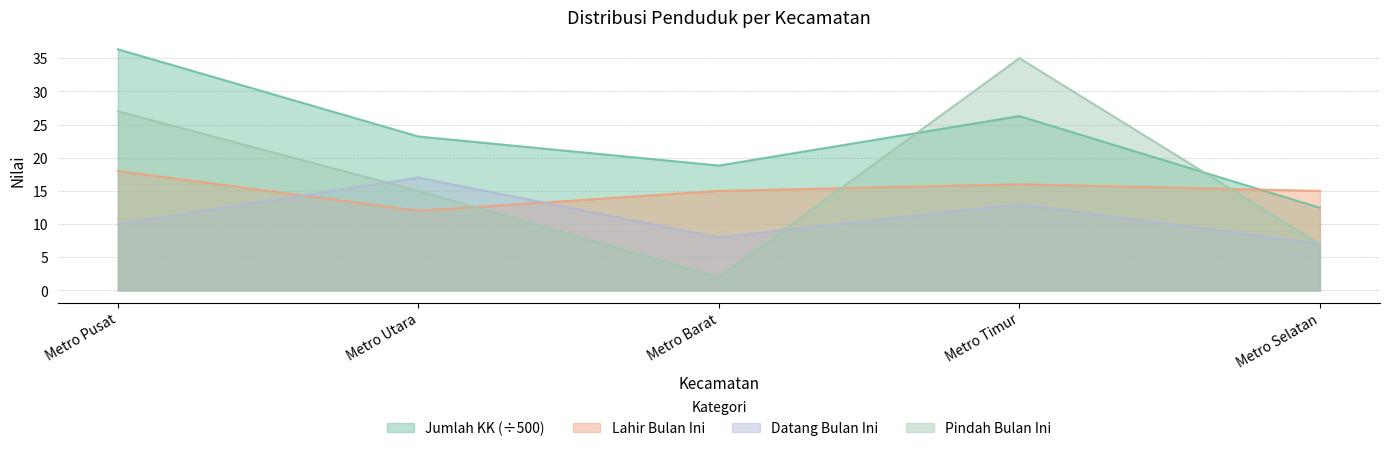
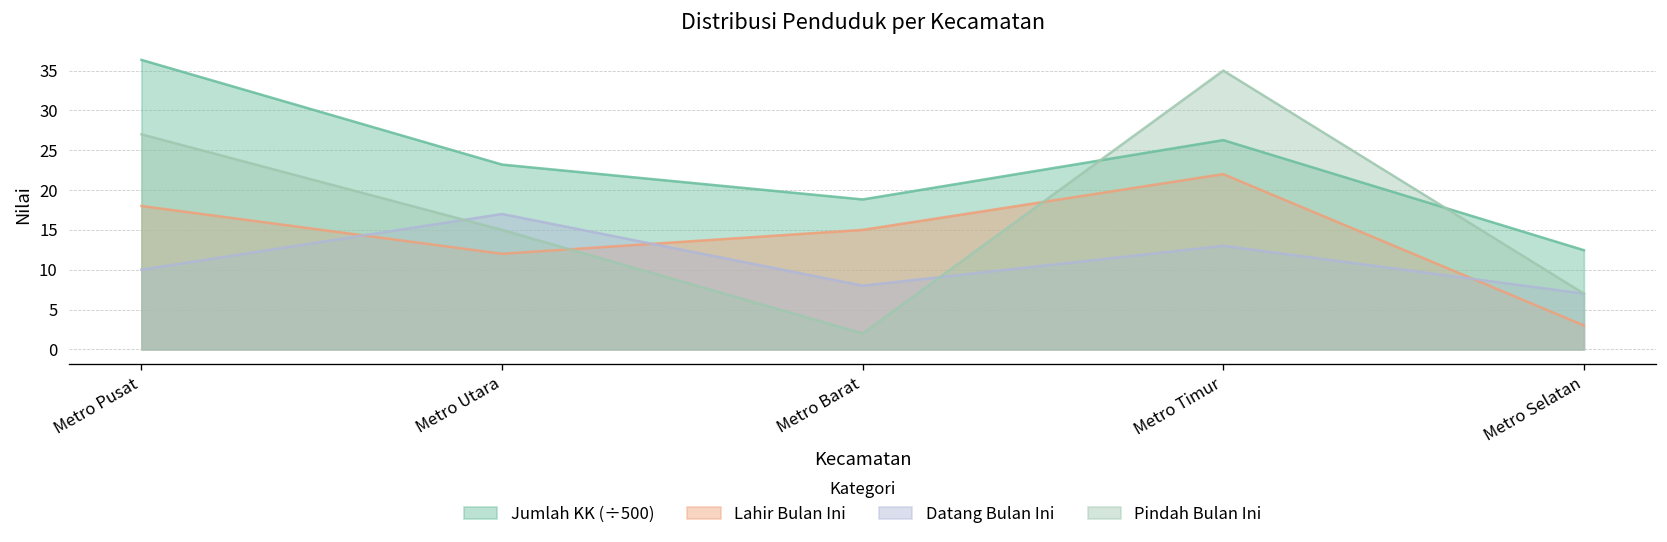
Lahir Bulan Ini, Metro Timur: 16 -> 22
Lahir Bulan Ini, Metro Selatan: 15 -> 3
